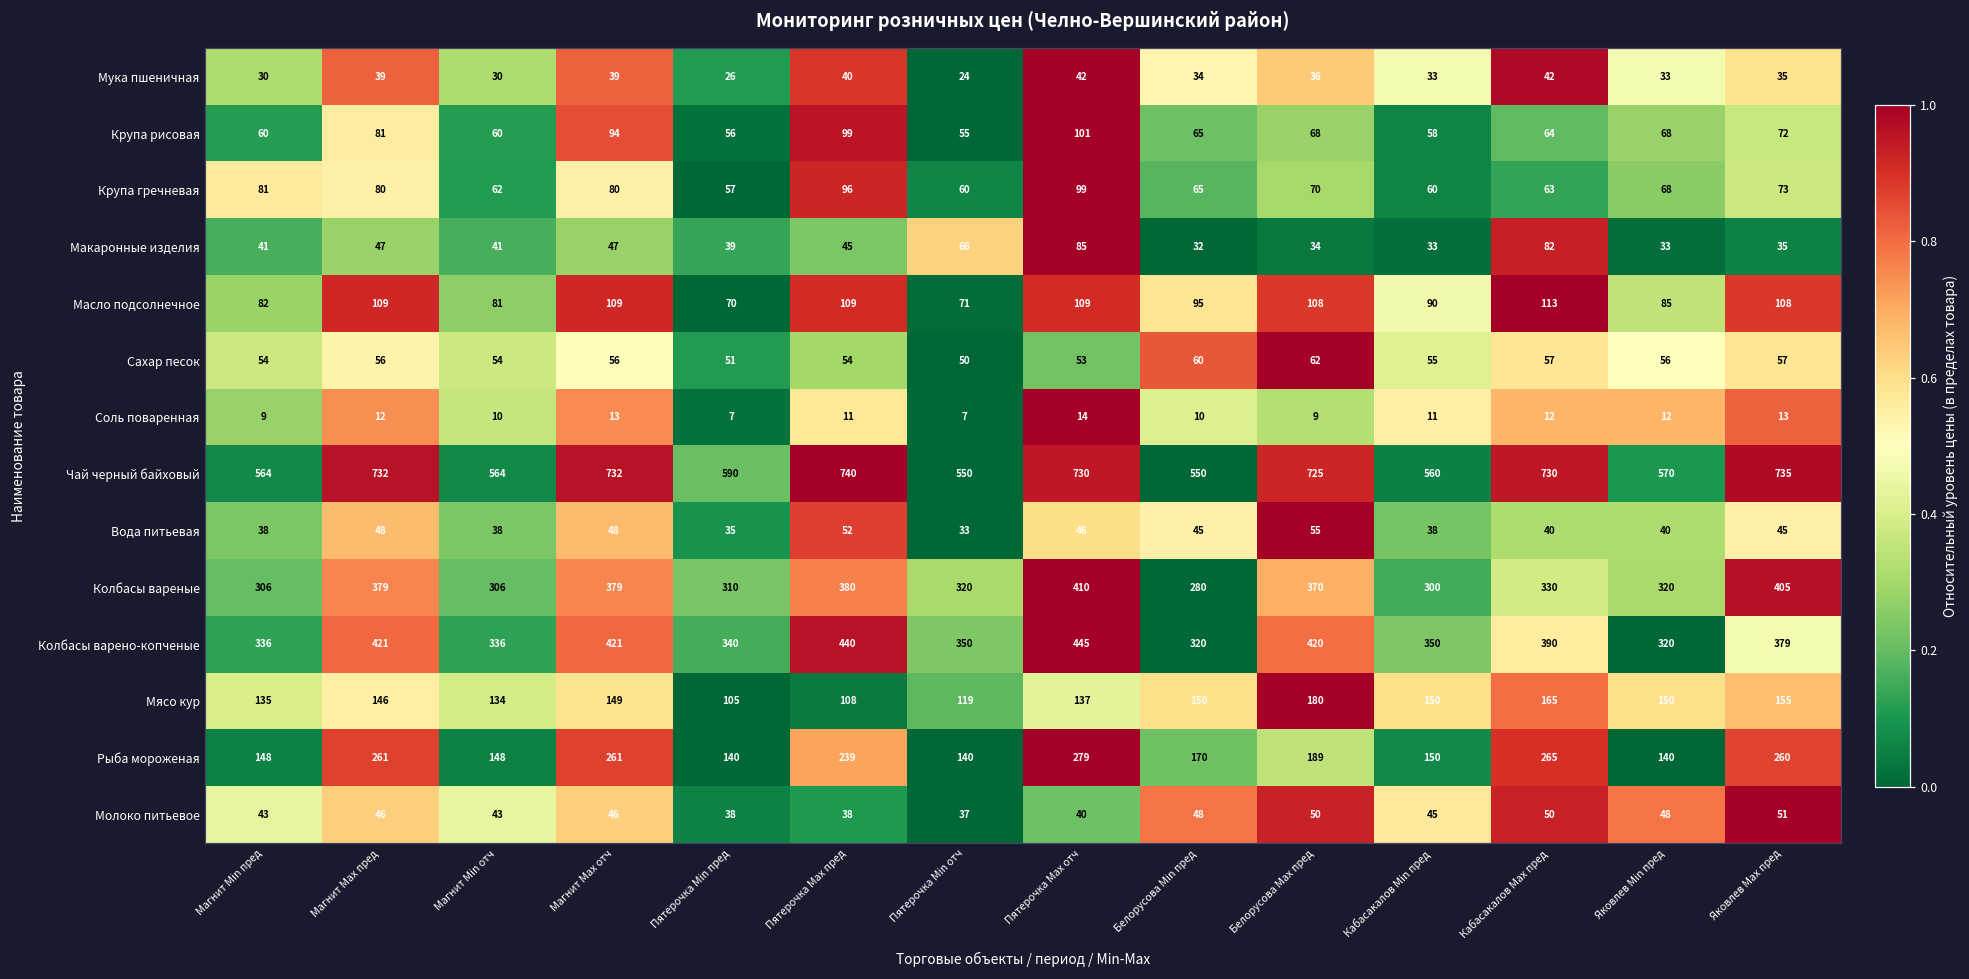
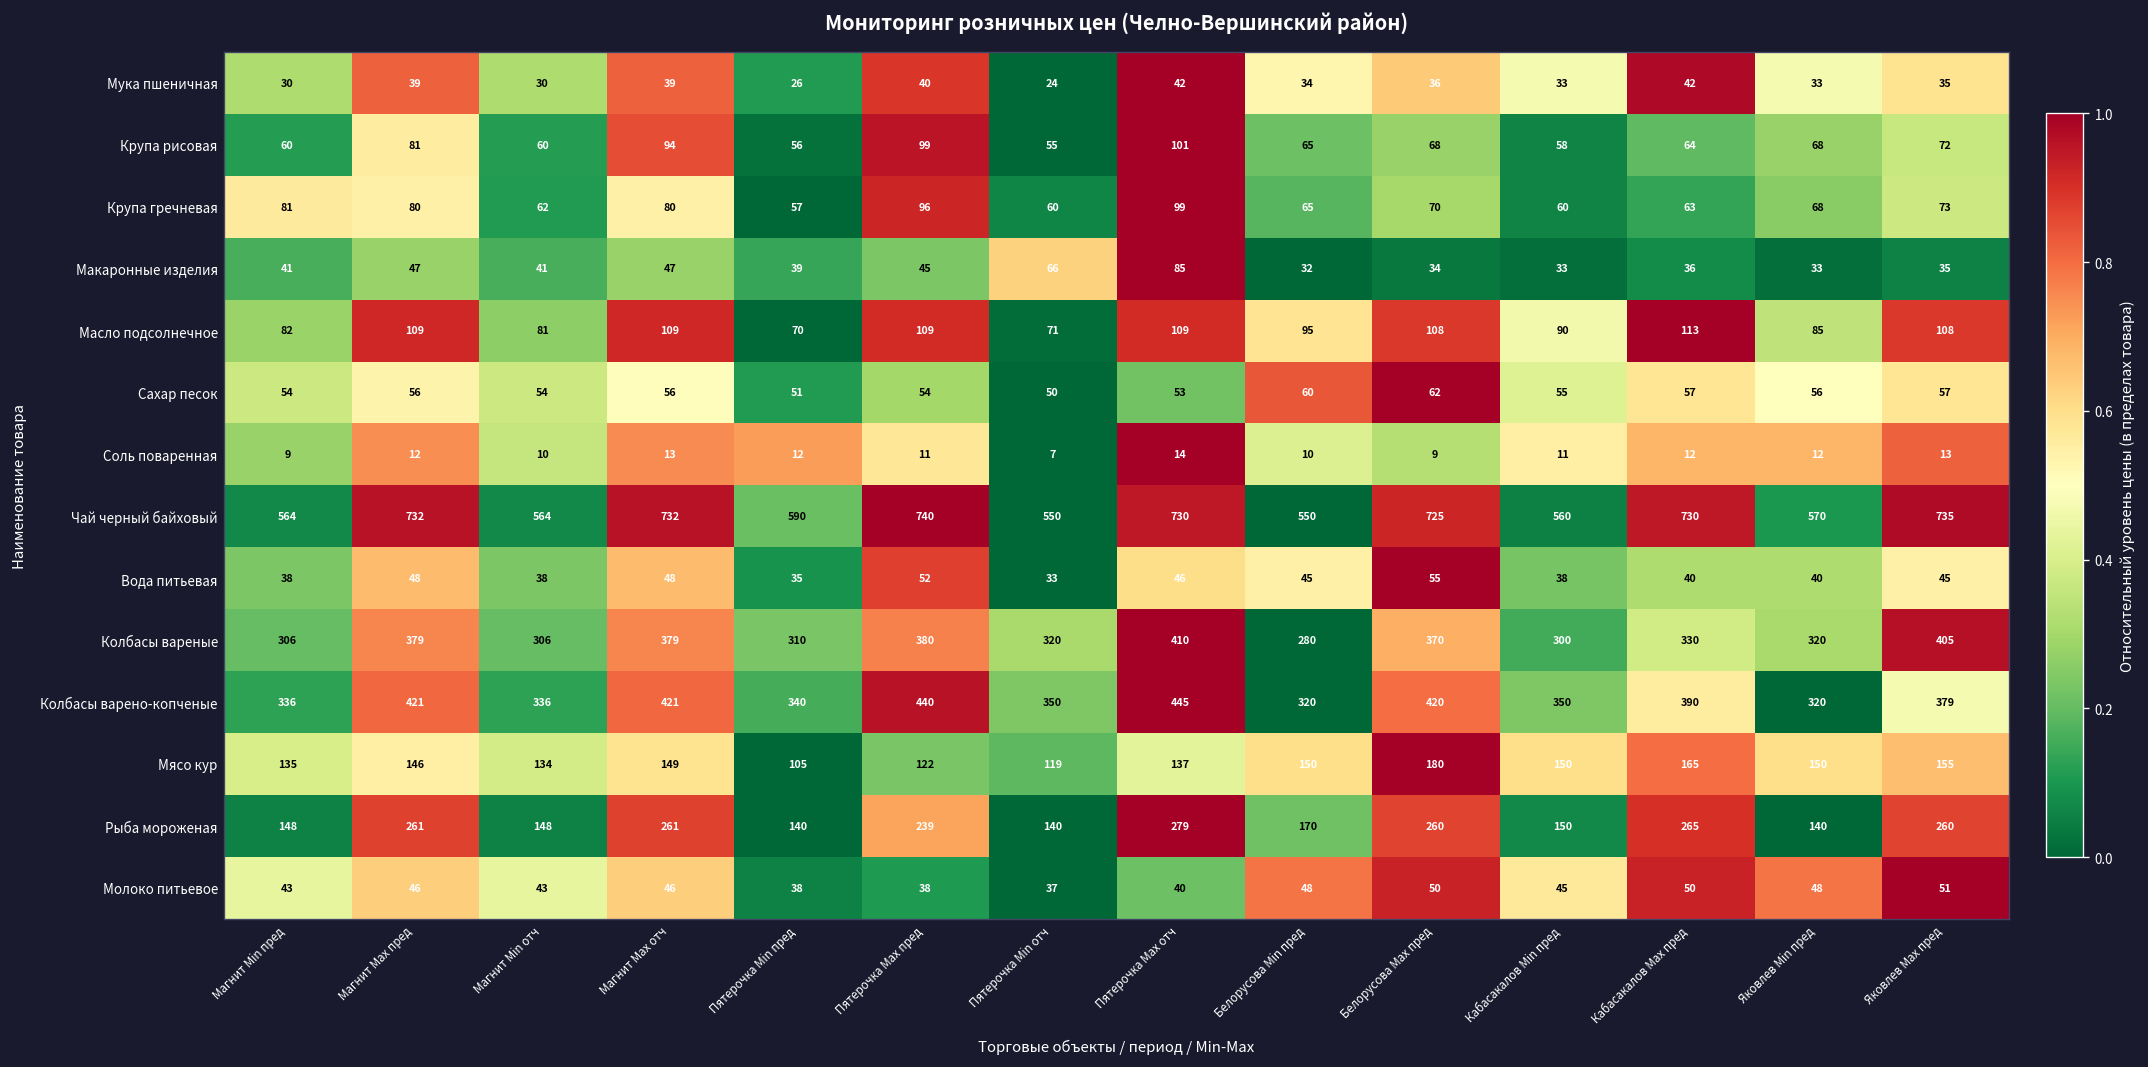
Макаронные изделия, Кабасакалов Max пред: 82 -> 36
Соль поваренная, Пятерочка Min пред: 7 -> 12
Мясо кур, Пятерочка Max пред: 108 -> 122
Рыба мороженая, Белорусова Max пред: 189 -> 260
